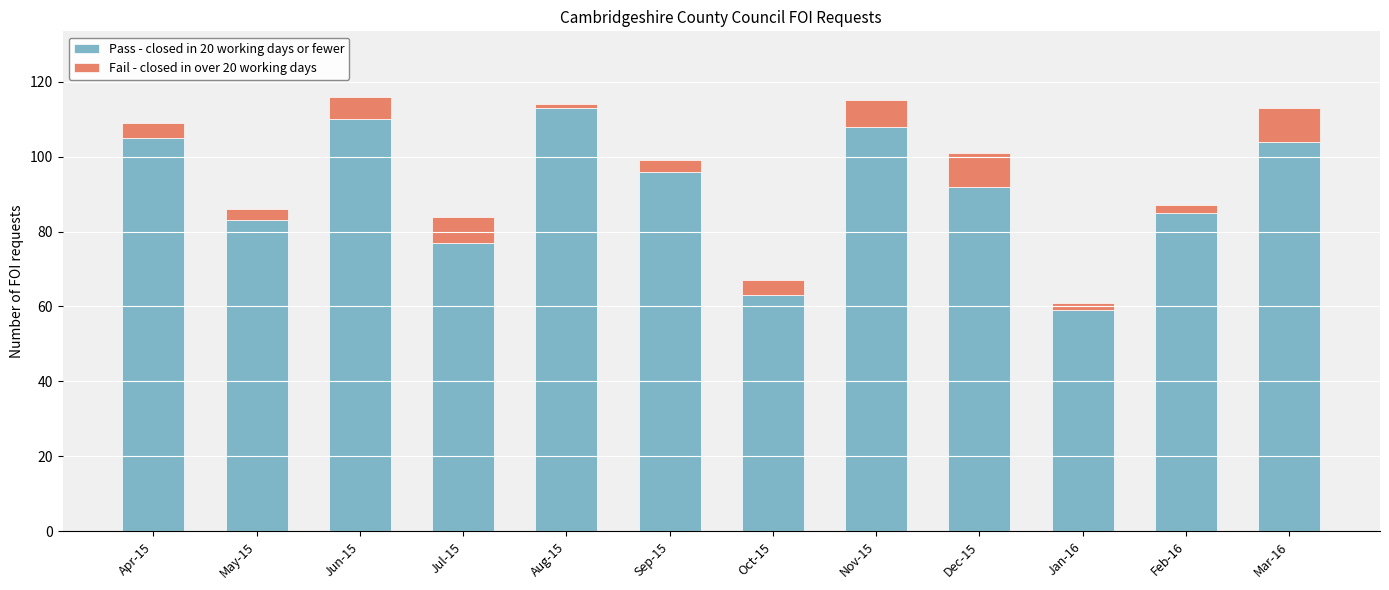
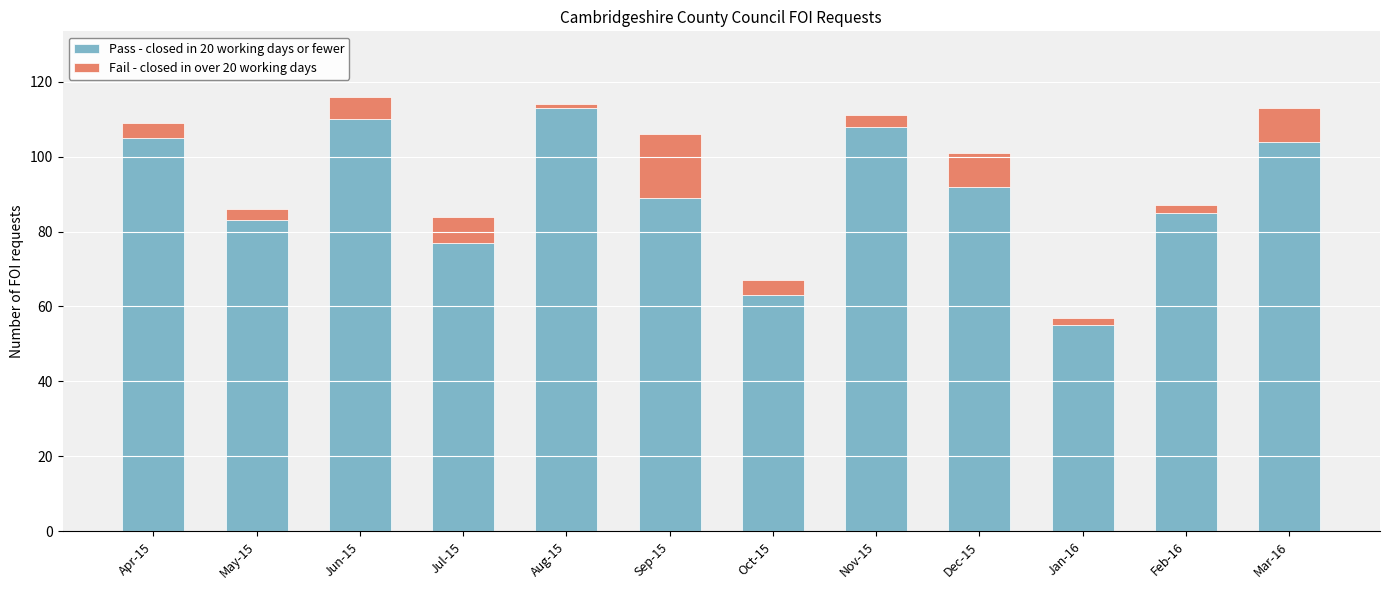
Pass - closed in 20 working days or fewer, Sep-15: 96 -> 89
Fail - closed in over 20 working days, Sep-15: 3 -> 17
Fail - closed in over 20 working days, Nov-15: 7 -> 3
Pass - closed in 20 working days or fewer, Jan-16: 59 -> 55
